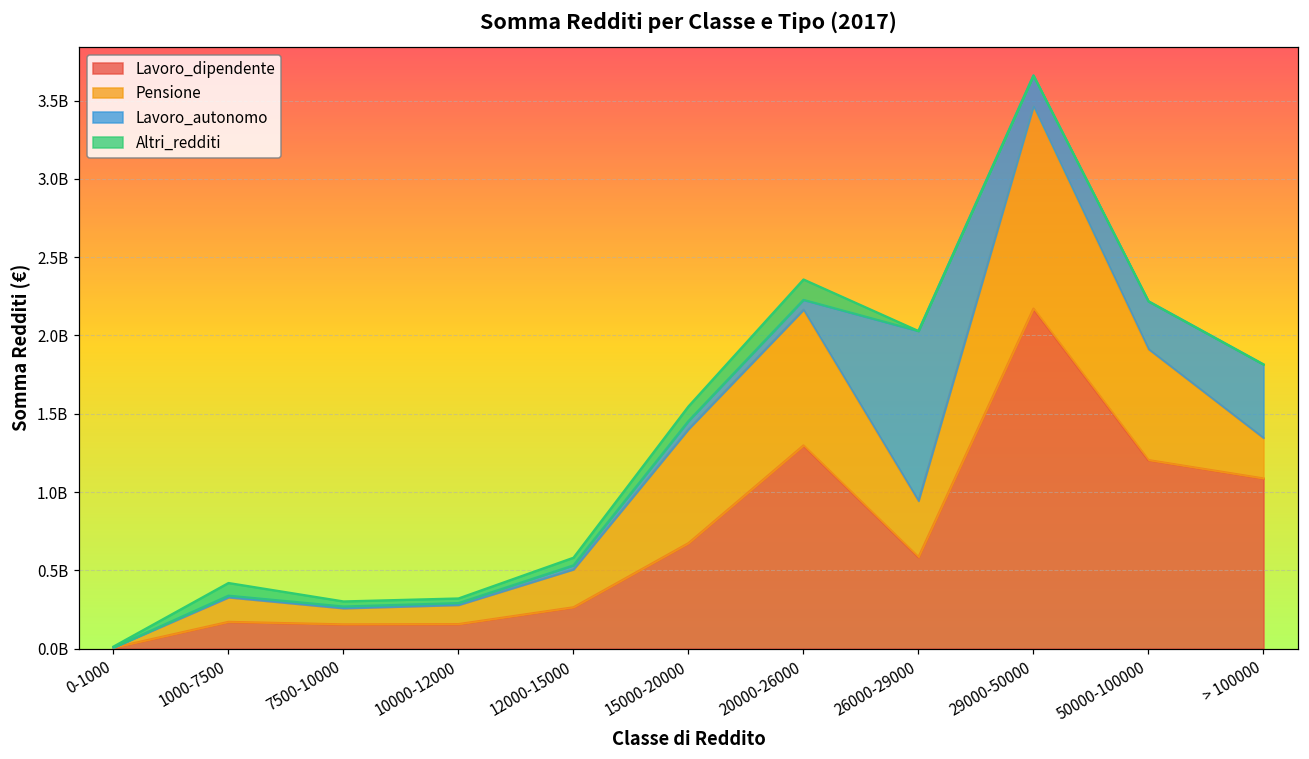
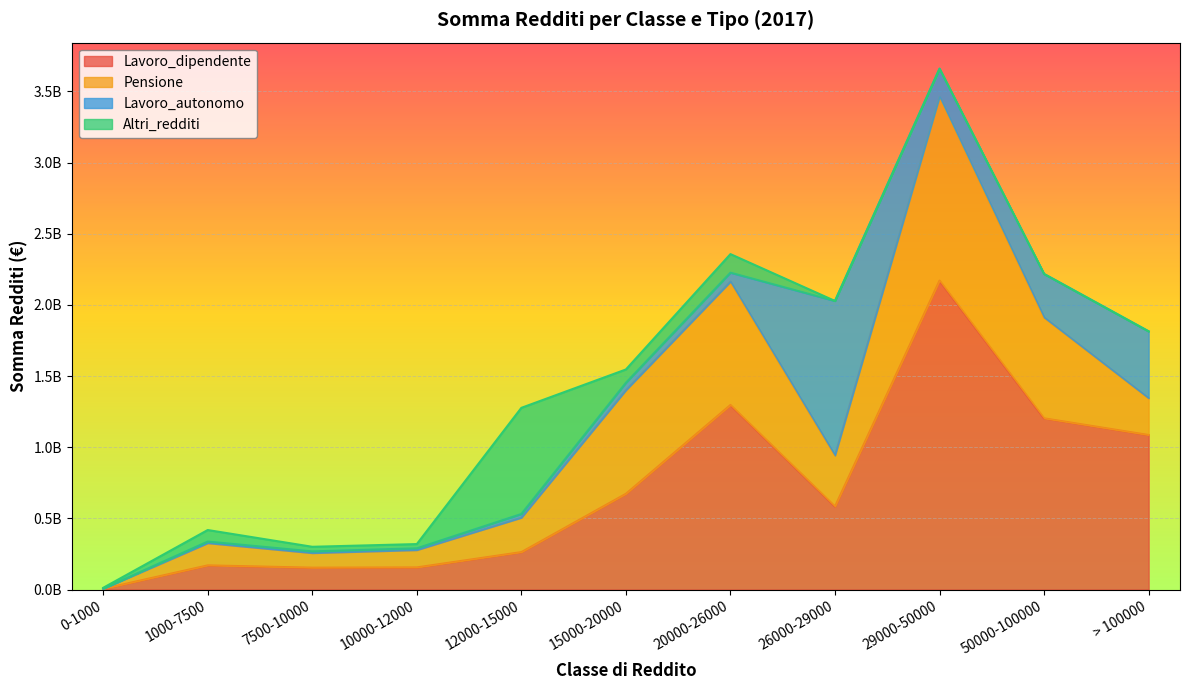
Altri_redditi, 12000-15000: 50000000 -> 750000000
